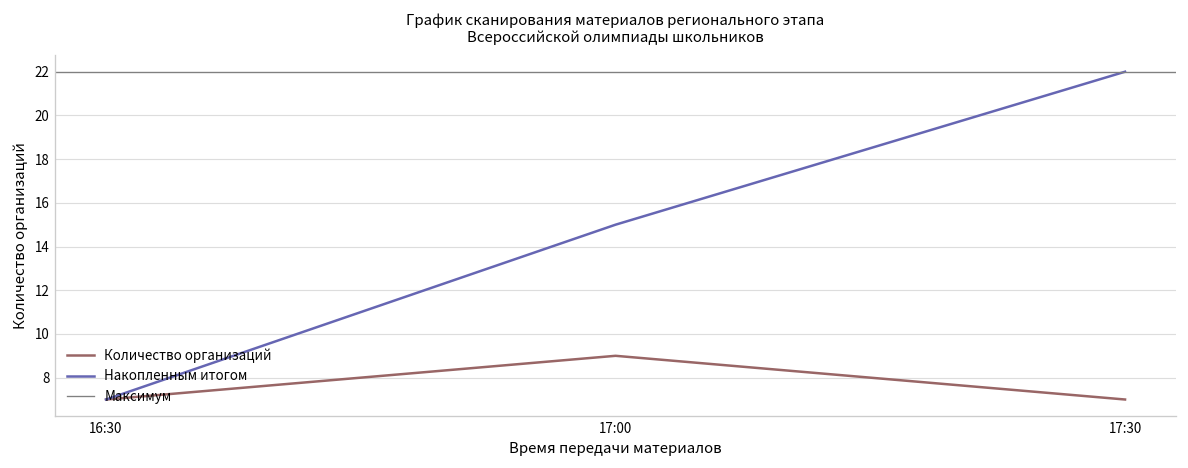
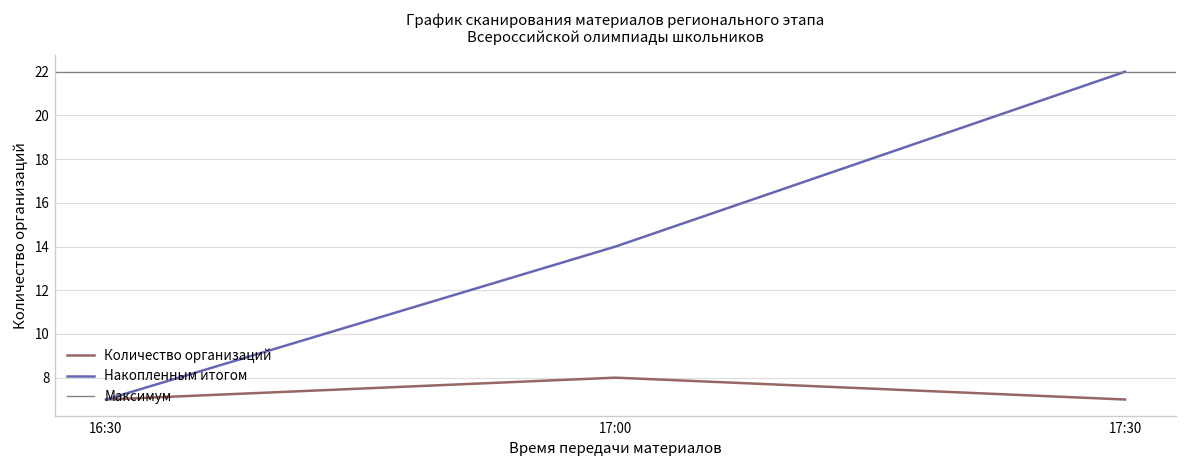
Количество организаций, 17:00: 9 -> 8
Накопленным итогом, 17:00: 15 -> 14
